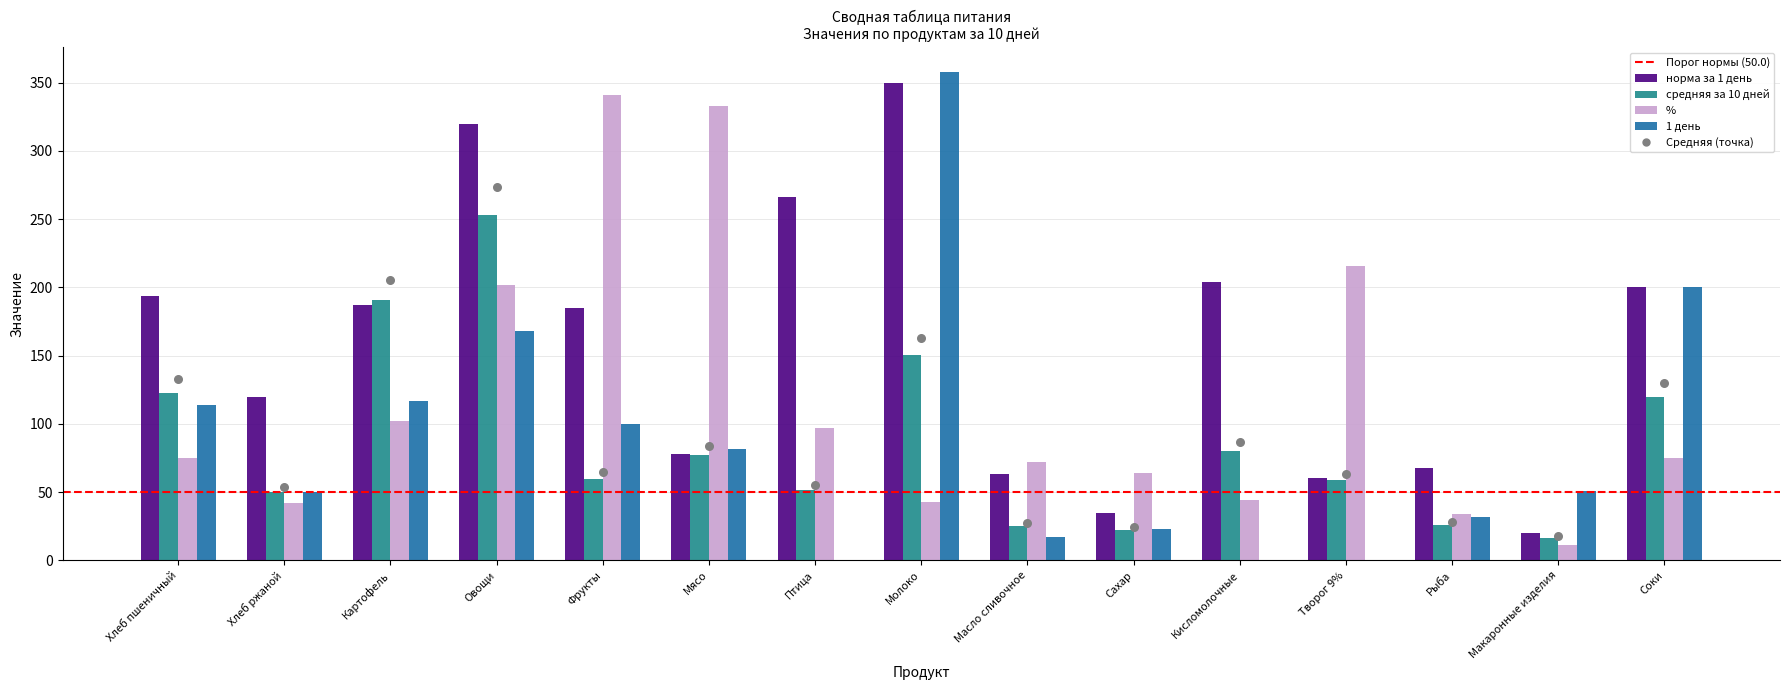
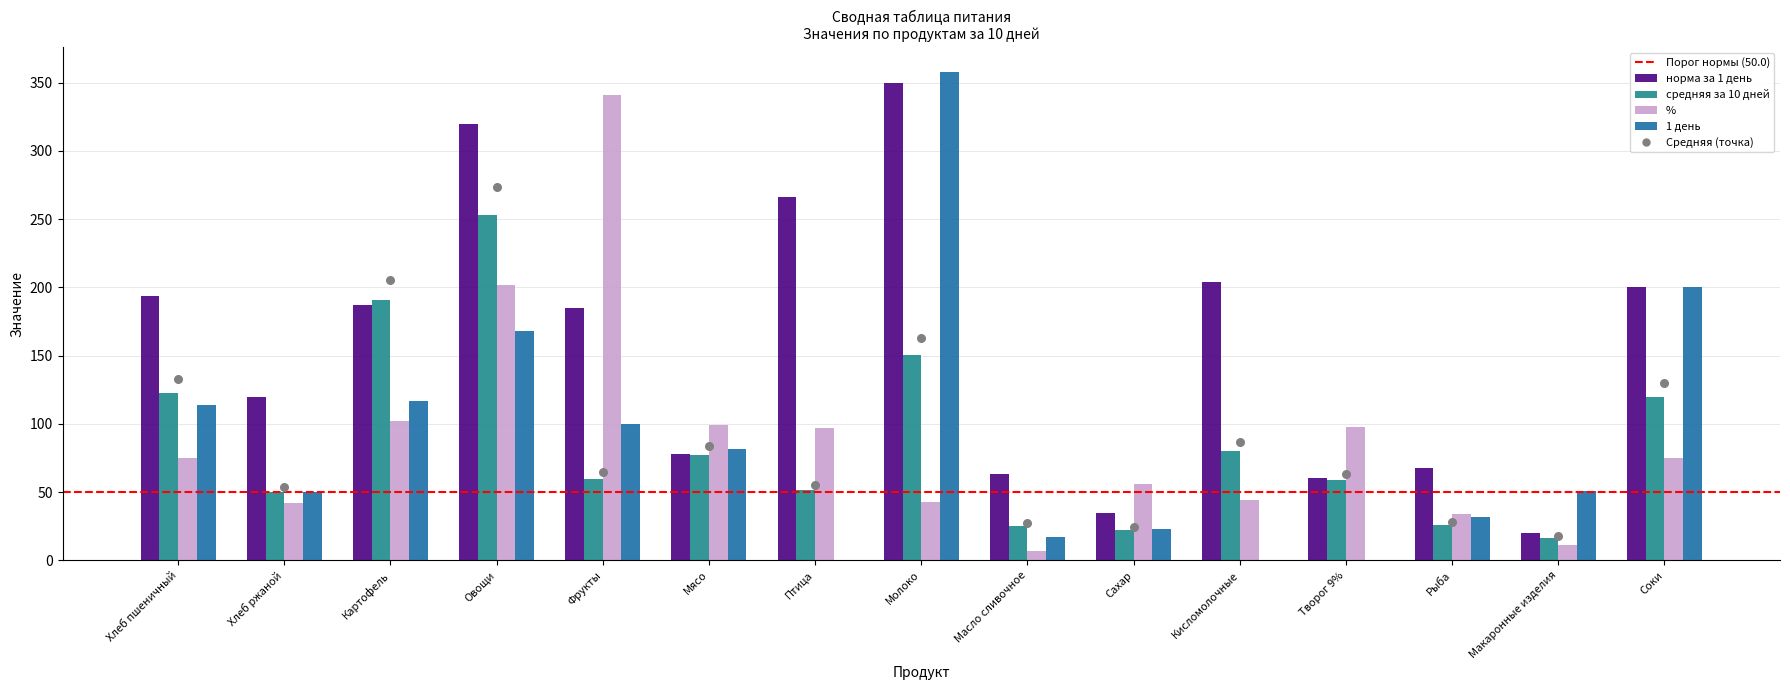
%, Мясо: 333 -> 99
%, Масло сливочное: 72 -> 7
%, Сахар: 64 -> 56
%, Творог 9%: 216 -> 98
